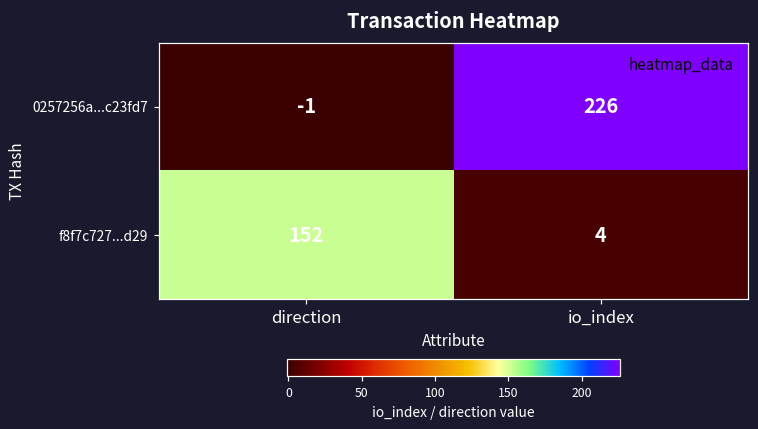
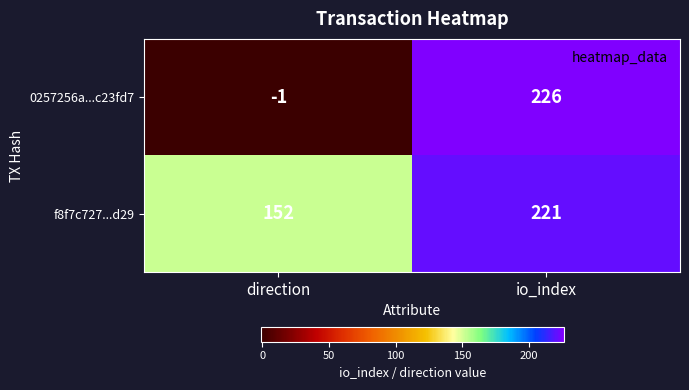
f8f7c727...d29, io_index: 4 -> 221
